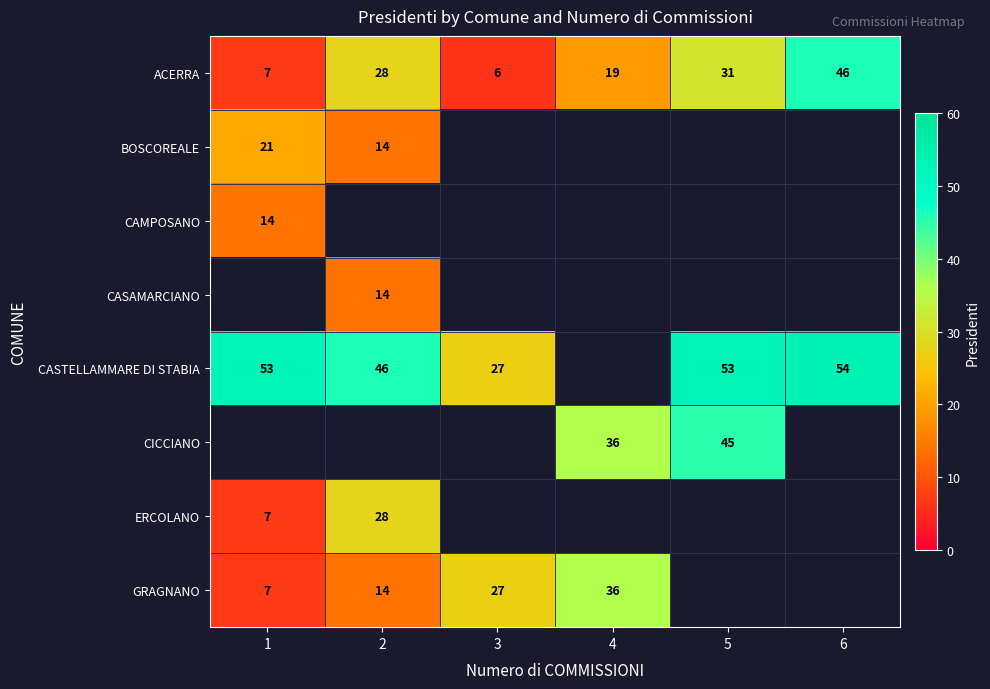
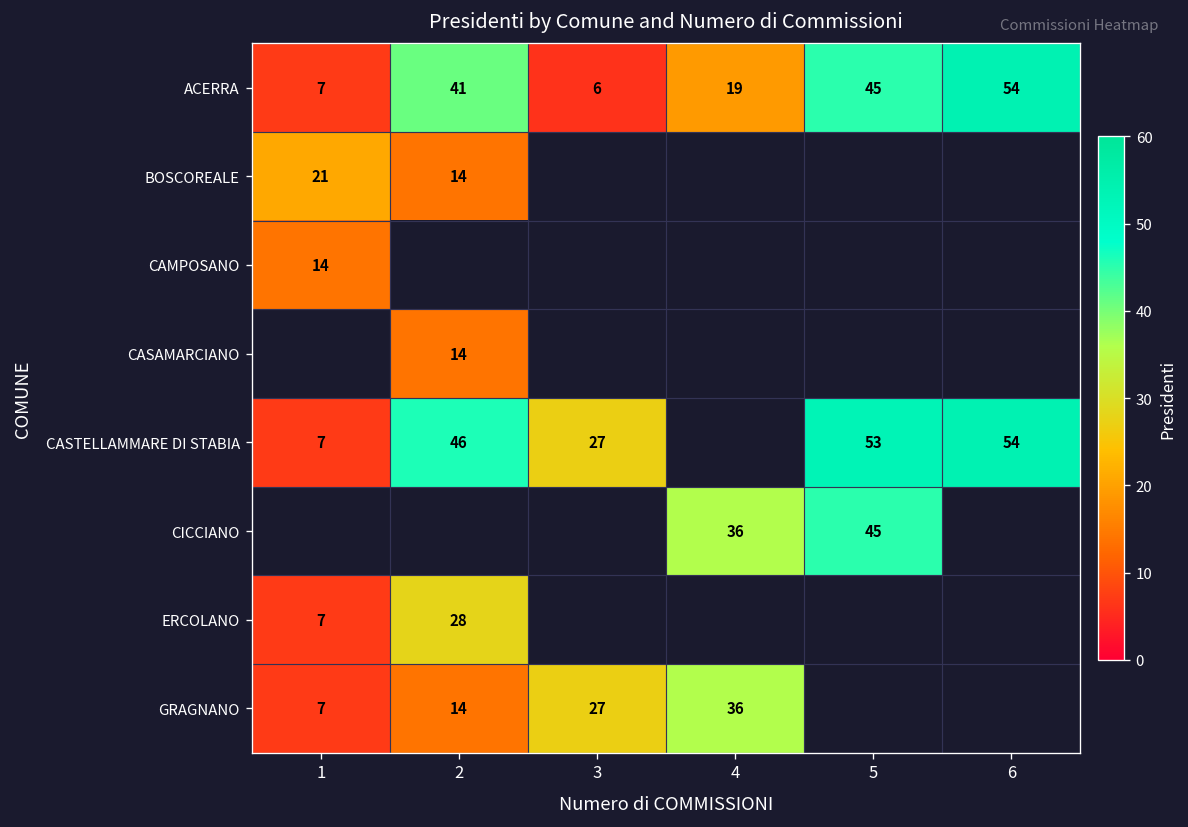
ACERRA, 2: 28 -> 41
ACERRA, 5: 31 -> 45
ACERRA, 6: 46 -> 54
CASTELLAMMARE DI STABIA, 1: 53 -> 7
